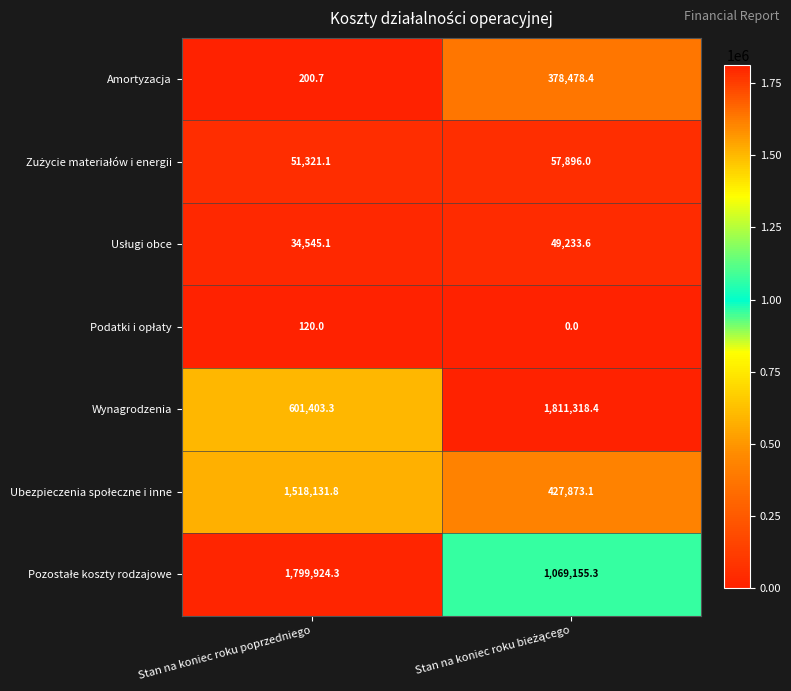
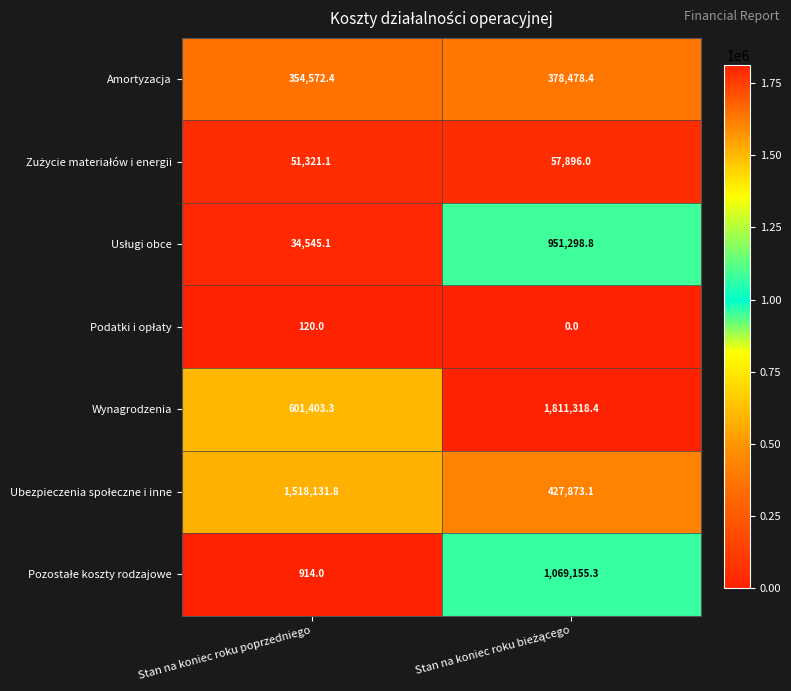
Amortyzacja, Stan na koniec roku poprzedniego: 200.7 -> 354,572.4
Usługi obce, Stan na koniec roku bieżącego: 49,233.6 -> 951,298.8
Pozostałe koszty rodzajowe, Stan na koniec roku poprzedniego: 1,799,924.3 -> 914.0
